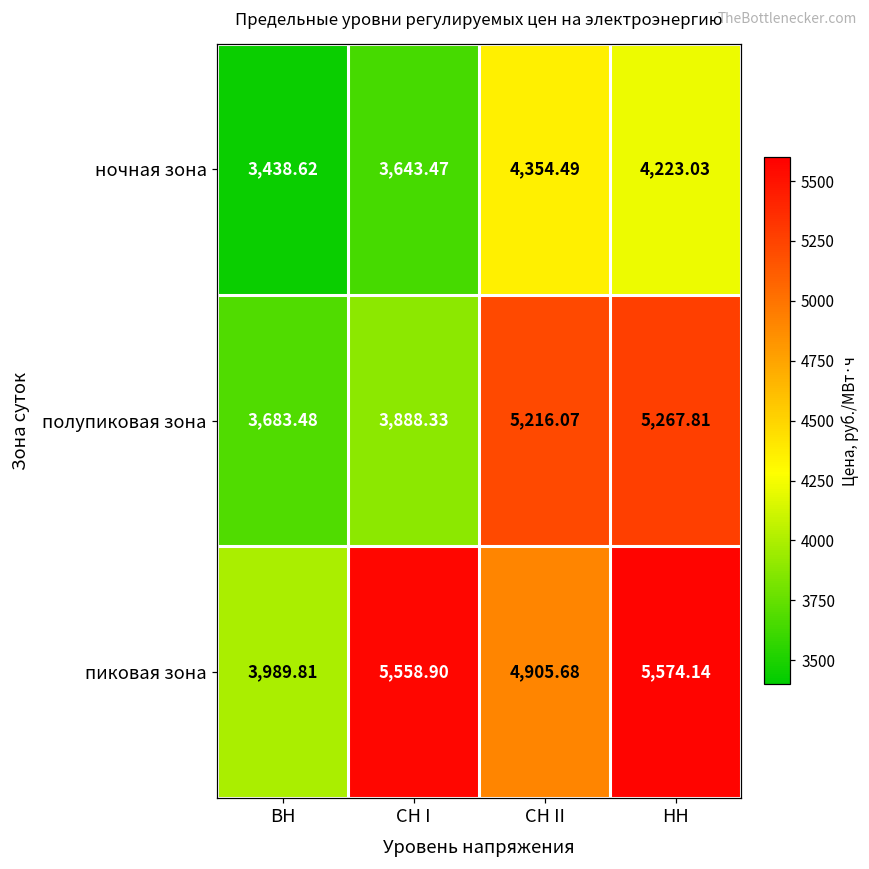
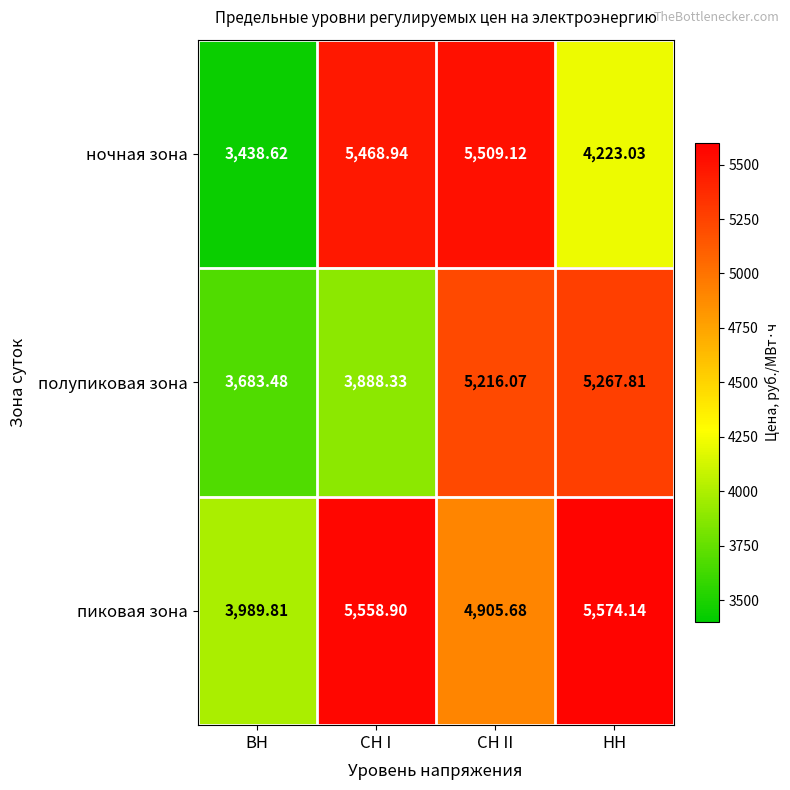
ночная зона, СН I: 3,643.47 -> 5,468.94
ночная зона, СН II: 4,354.49 -> 5,509.12
